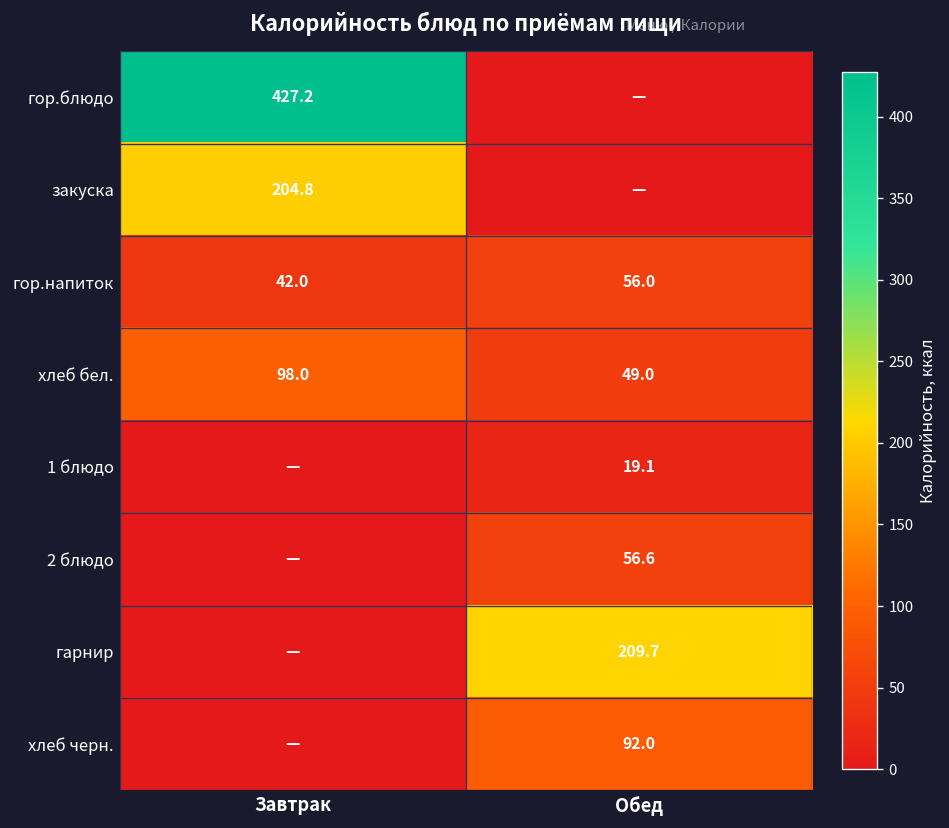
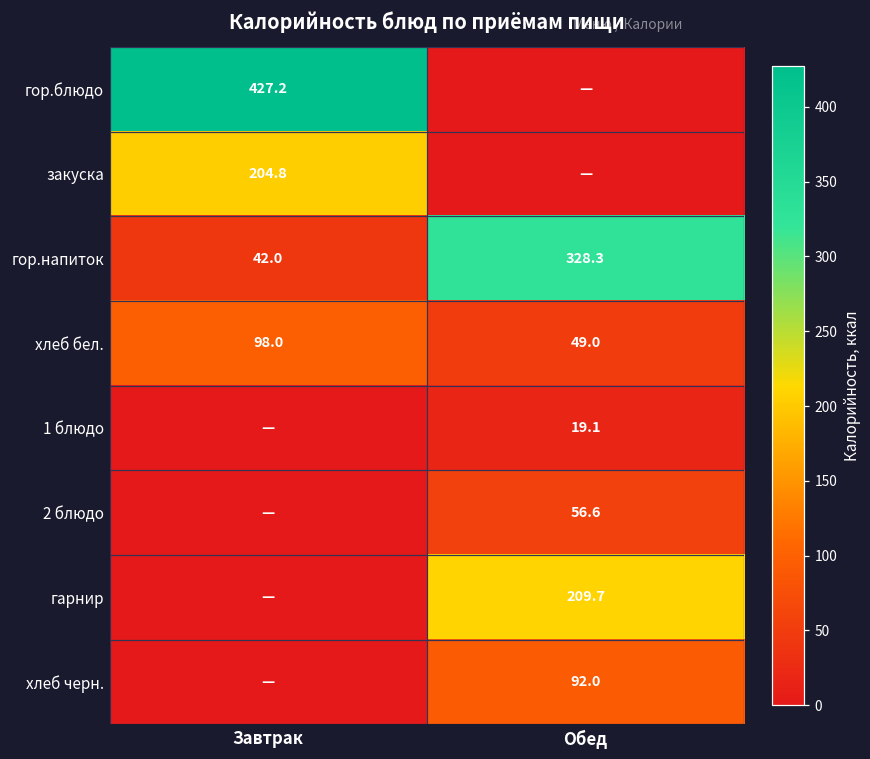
гор.напиток, Обед: 56.0 -> 328.3
